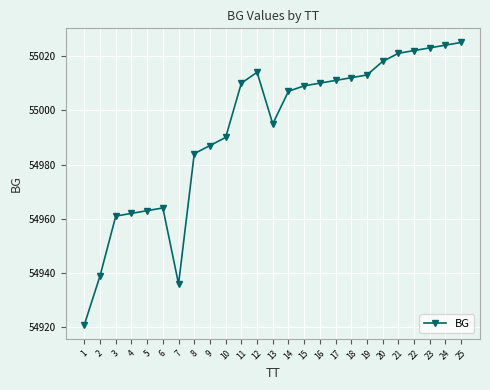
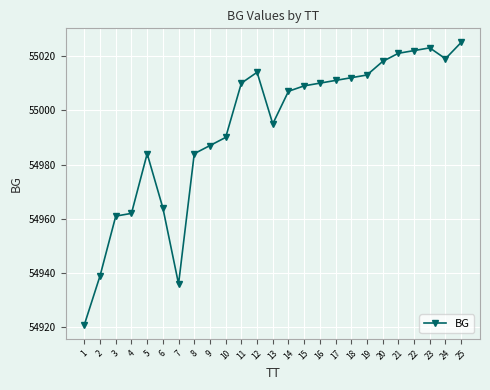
5: 54963 -> 54984
24: 55024 -> 55019
